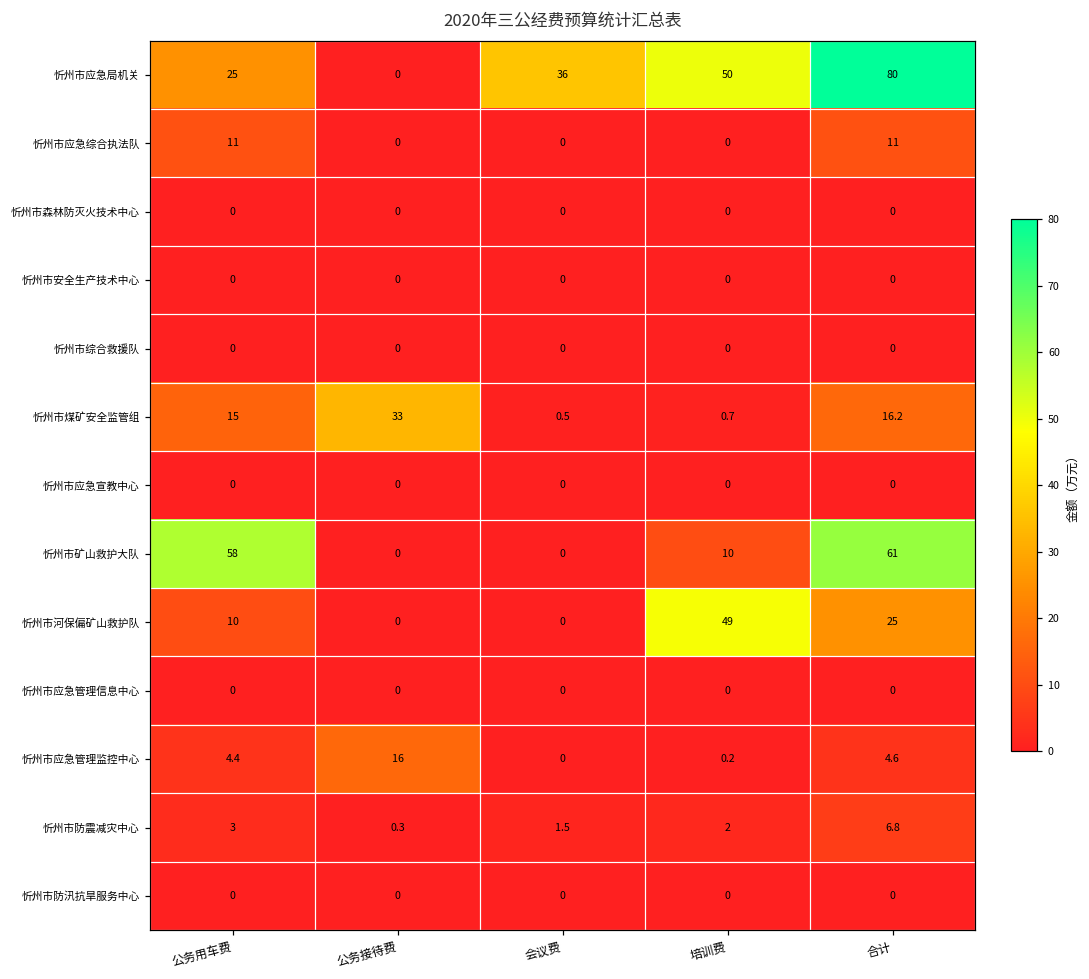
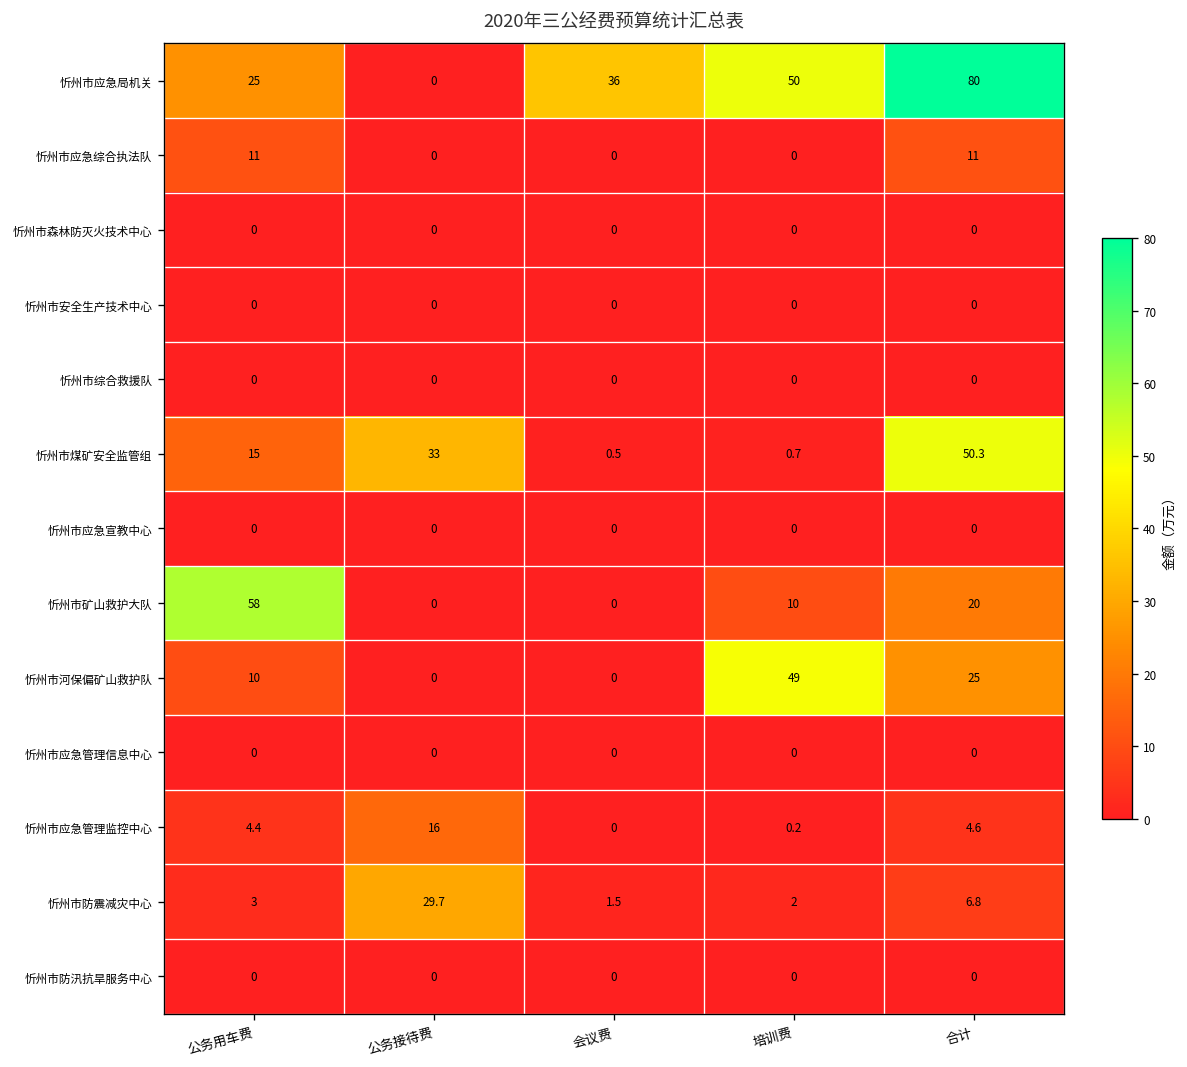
忻州市煤矿安全监管组, 合计: 16.2 -> 50.3
忻州市矿山救护大队, 合计: 61 -> 20
忻州市防震减灾中心, 公务接待费: 0.3 -> 29.7
